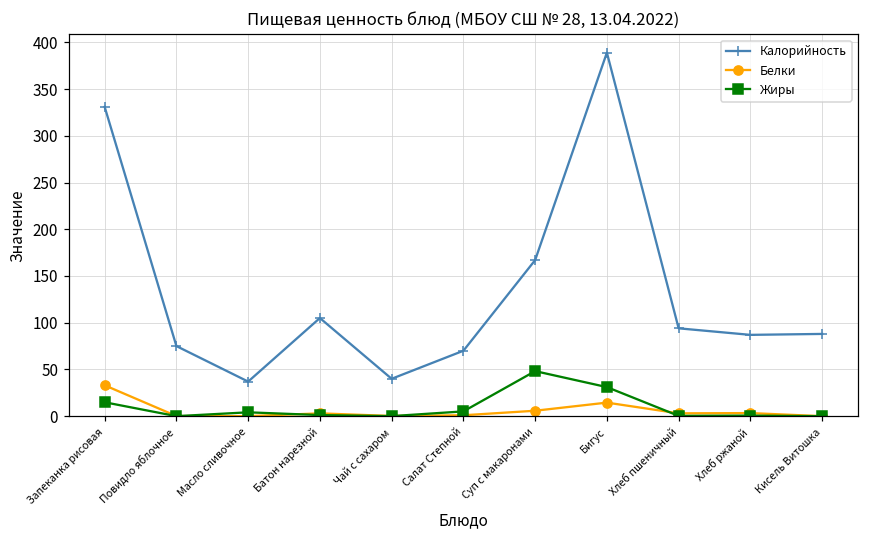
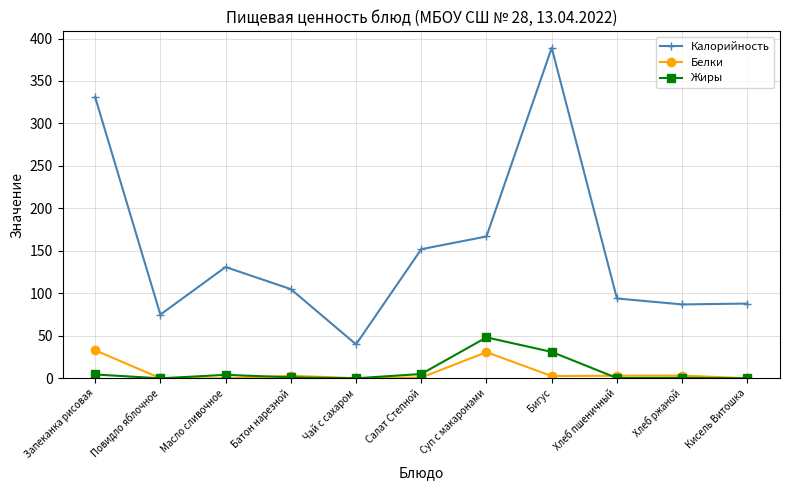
Жиры, Запеканка рисовая: 10 -> 0
Калорийность, Масло сливочное: 40 -> 130
Калорийность, Салат Степной: 70 -> 150
Белки, Суп с макаронами: 10 -> 30
Белки, Бигус: 10 -> 0
